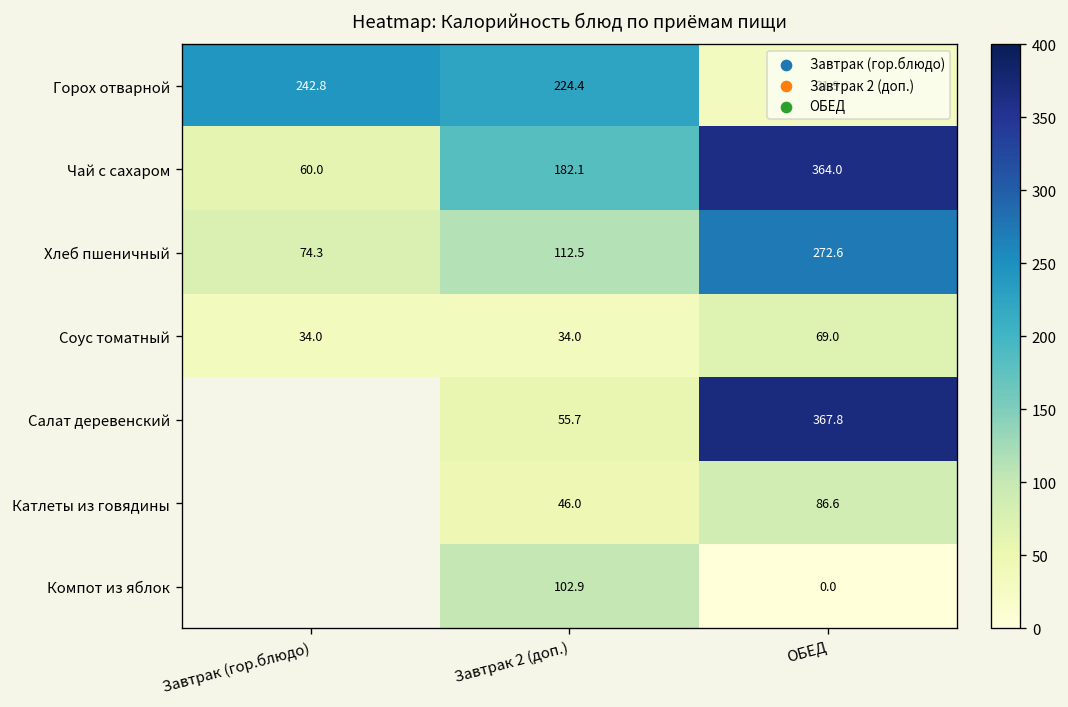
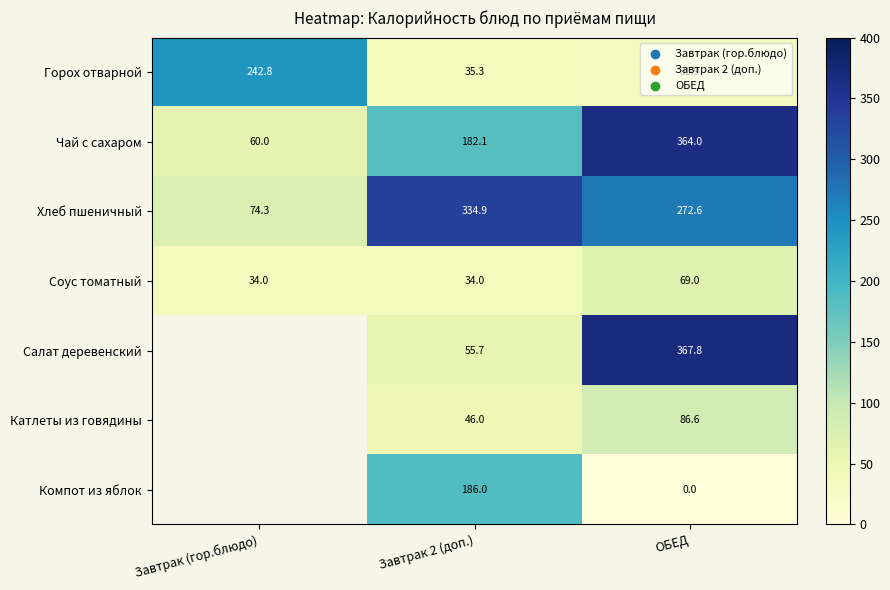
Горох отварной, Завтрак 2 (доп.): 224.4 -> 35.3
Хлеб пшеничный, Завтрак 2 (доп.): 112.5 -> 334.9
Компот из яблок, Завтрак 2 (доп.): 102.9 -> 186.0
